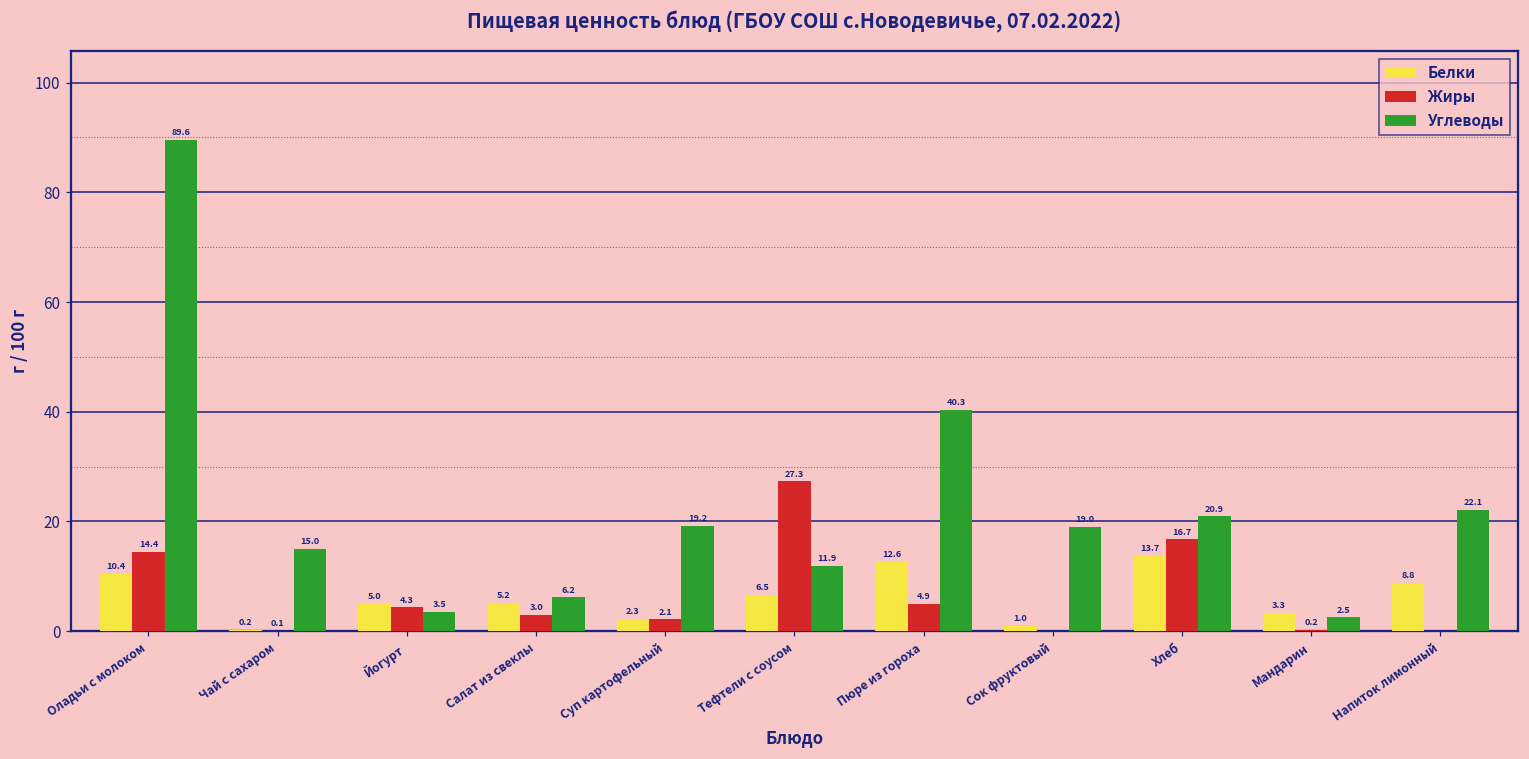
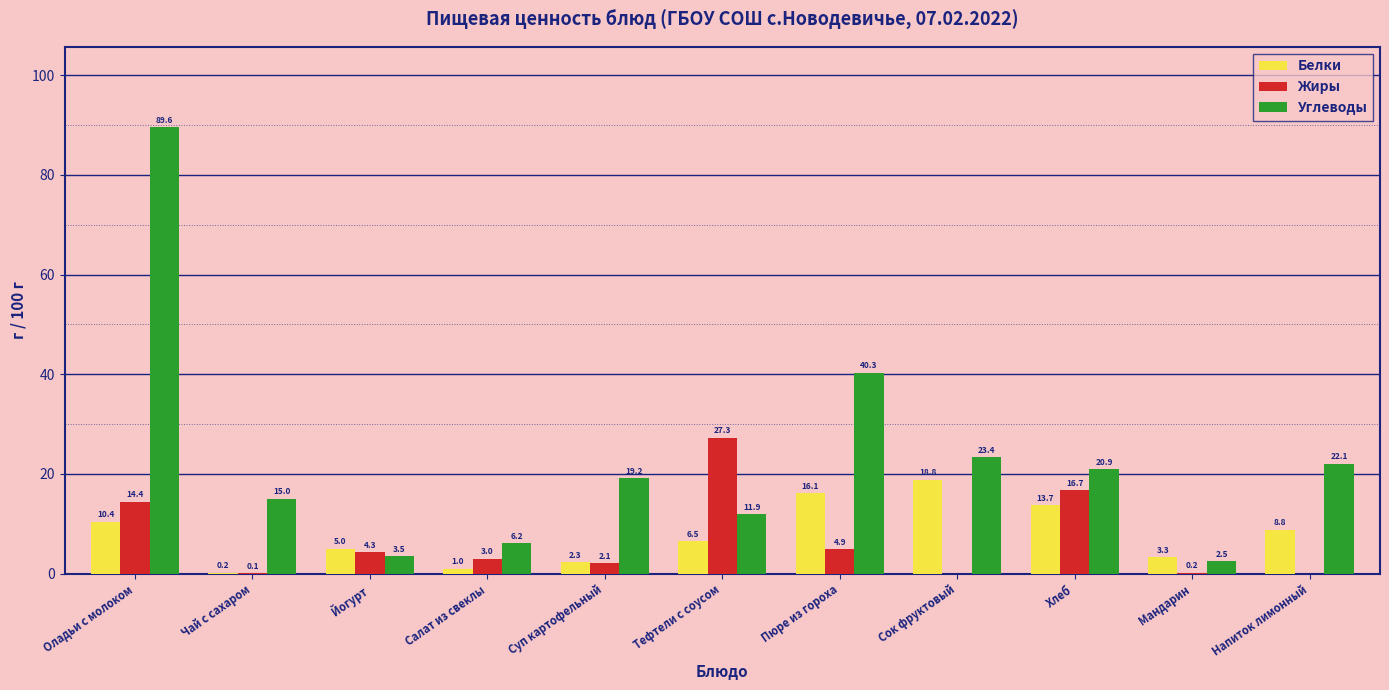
Белки, Салат из свеклы: 5.2 -> 1.0
Белки, Пюре из гороха: 12.6 -> 16.1
Белки, Сок фруктовый: 1.0 -> 18.8
Углеводы, Сок фруктовый: 19.0 -> 23.4
